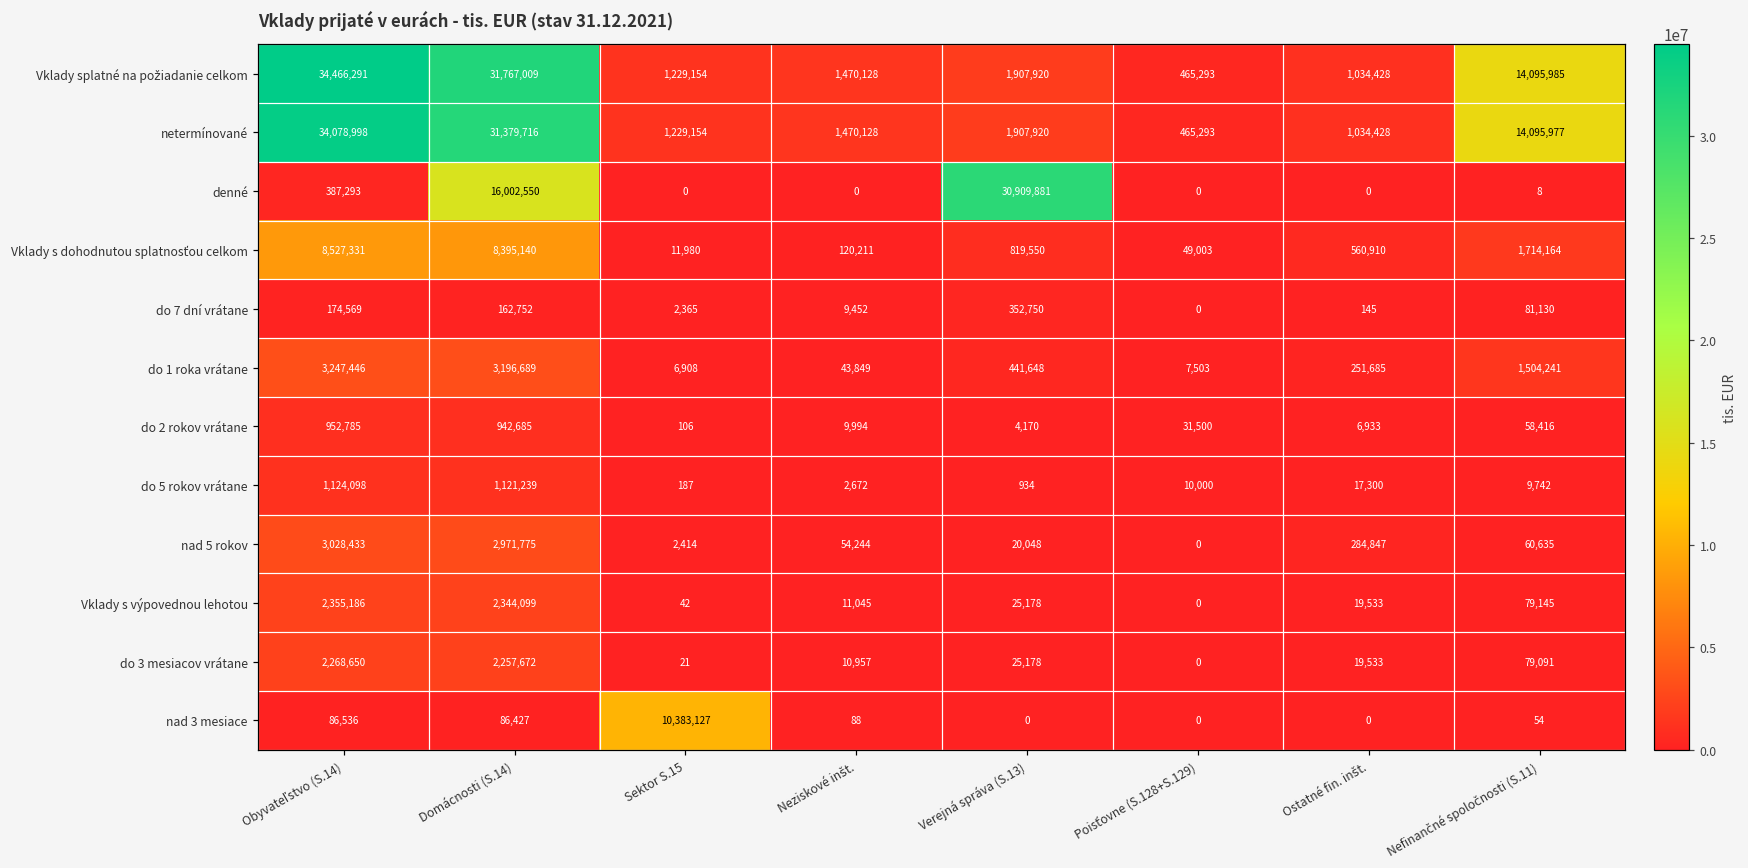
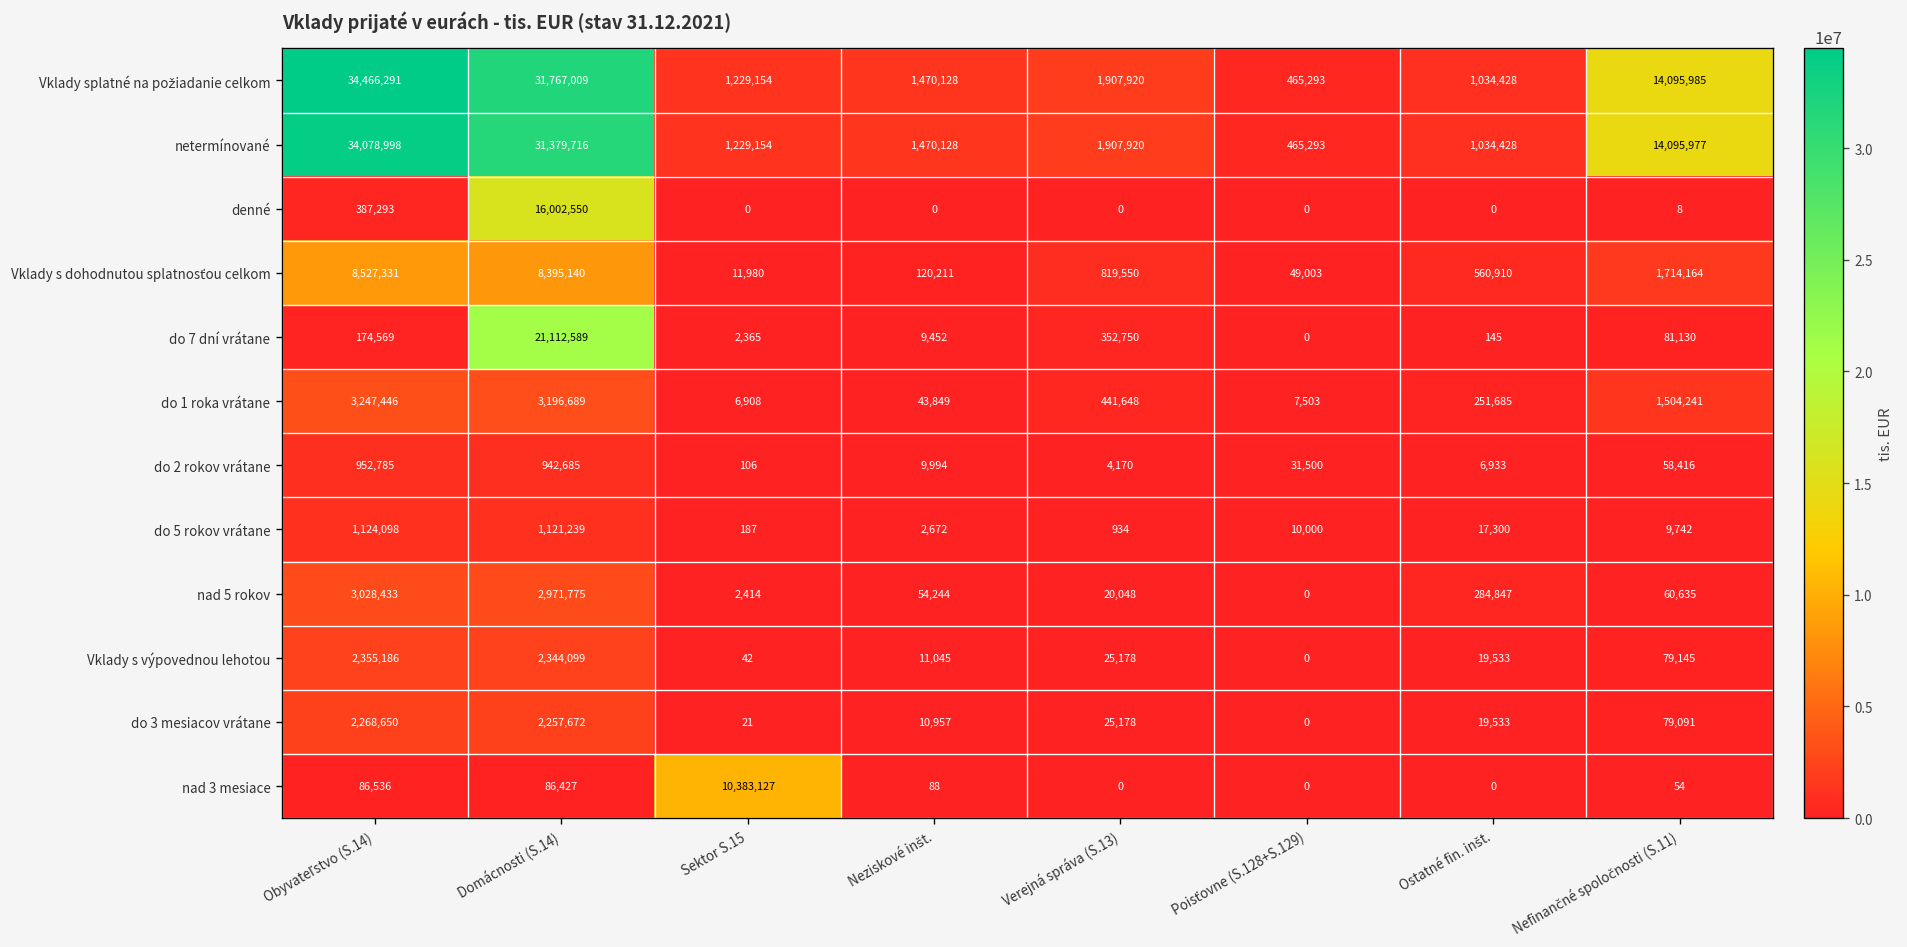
denné, Verejná správa (S.13): 30,909,881 -> 0
do 7 dní vrátane, Domácnosti (S.14): 162,752 -> 21,112,589
